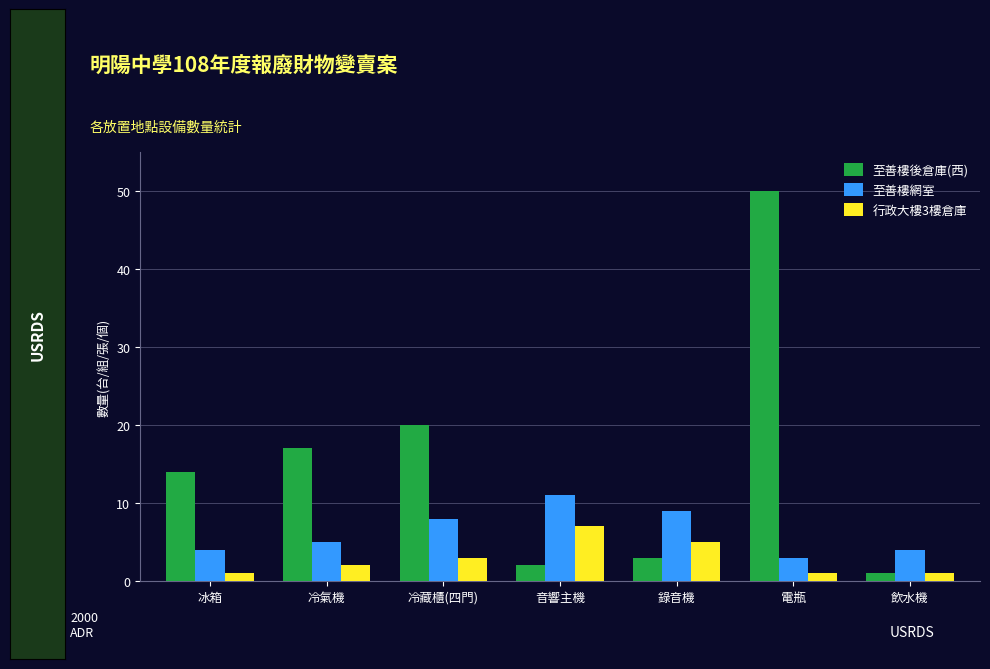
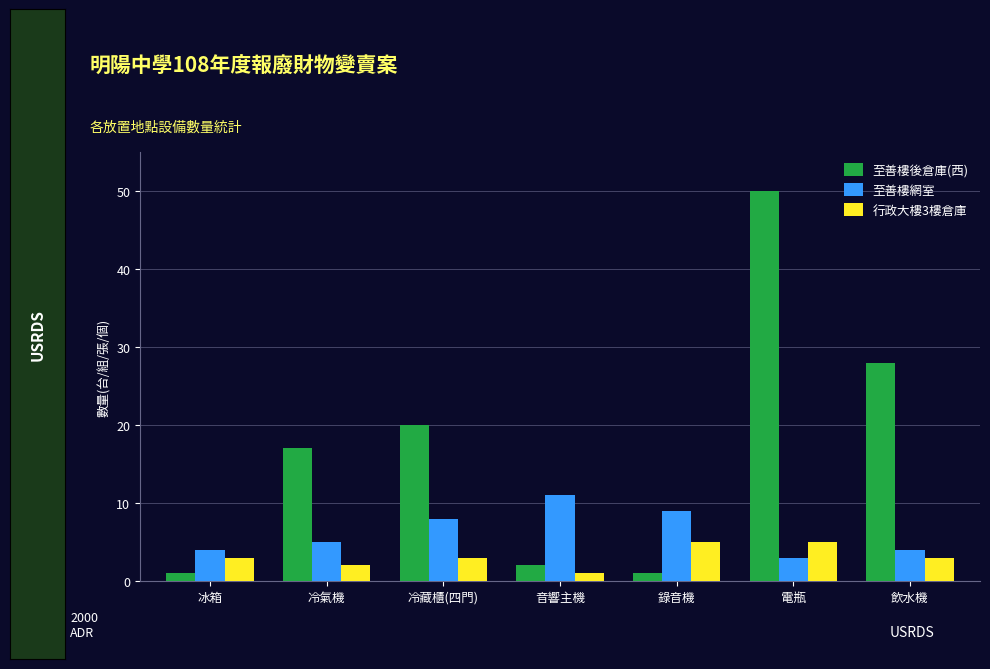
至善樓後倉庫(西), 冰箱: 14 -> 1
行政大樓3樓倉庫, 冰箱: 1 -> 3
行政大樓3樓倉庫, 音響主機: 7 -> 1
至善樓後倉庫(西), 錄音機: 3 -> 1
行政大樓3樓倉庫, 電瓶: 1 -> 5
至善樓後倉庫(西), 飲水機: 1 -> 28
行政大樓3樓倉庫, 飲水機: 1 -> 3
